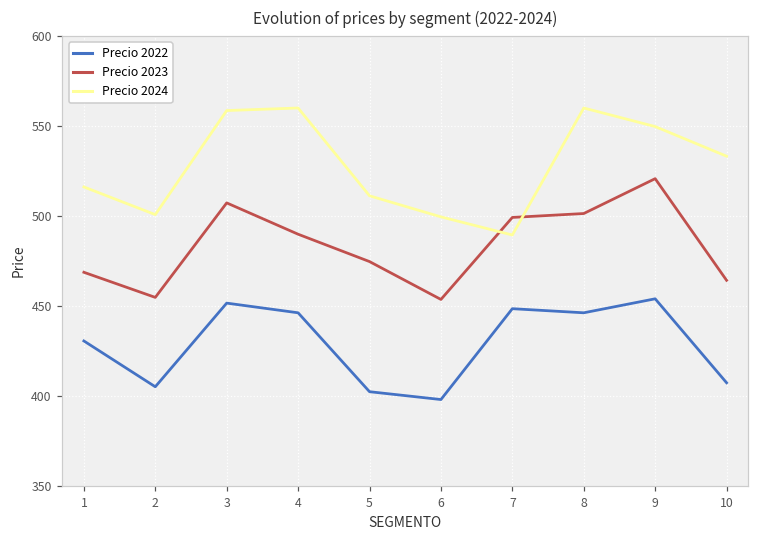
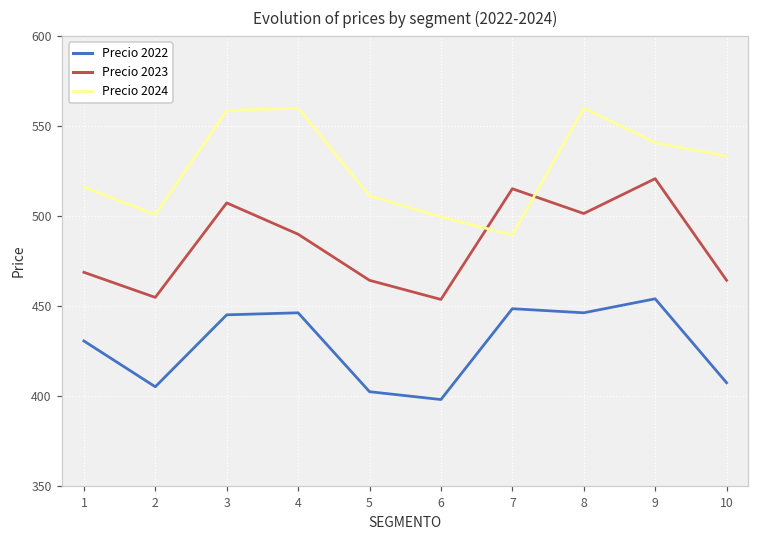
Precio 2022, 3: 452 -> 445
Precio 2023, 5: 475 -> 464
Precio 2023, 7: 499 -> 515
Precio 2024, 9: 550 -> 541
